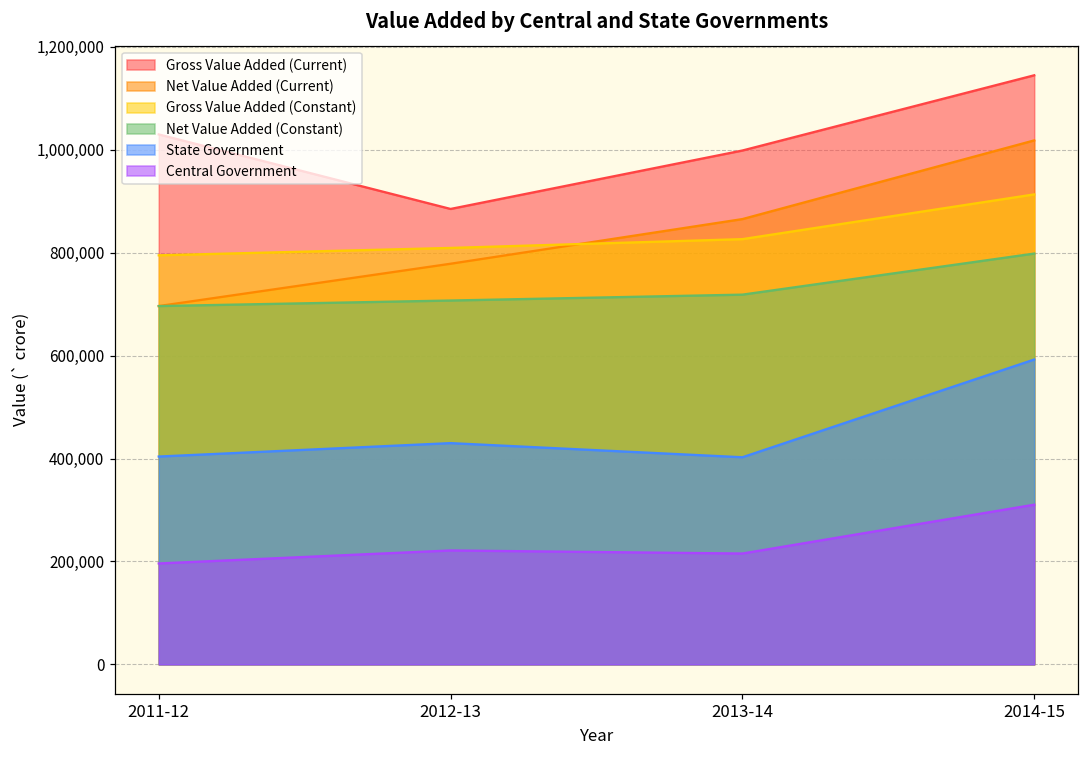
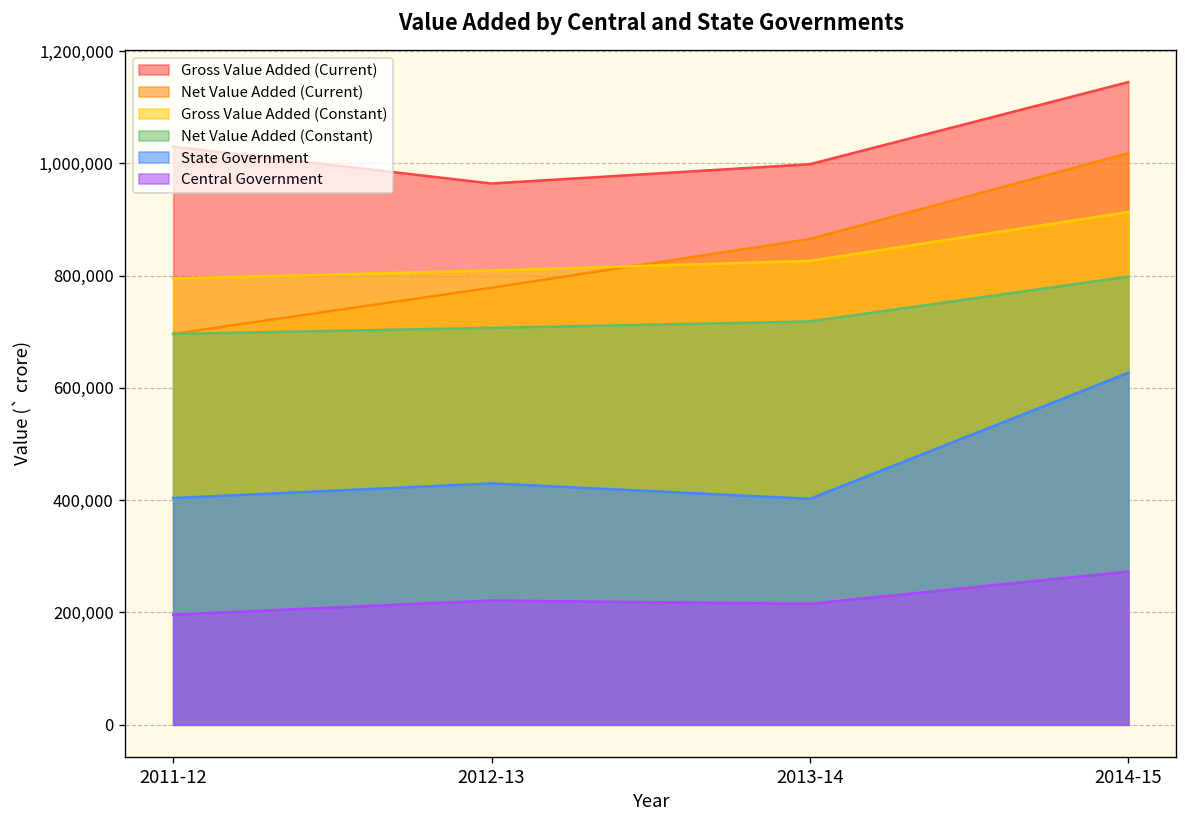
Gross Value Added (Current), 2012-13: 880,000 -> 960,000
State Government, 2014-15: 590,000 -> 630,000
Central Government, 2014-15: 310,000 -> 270,000
